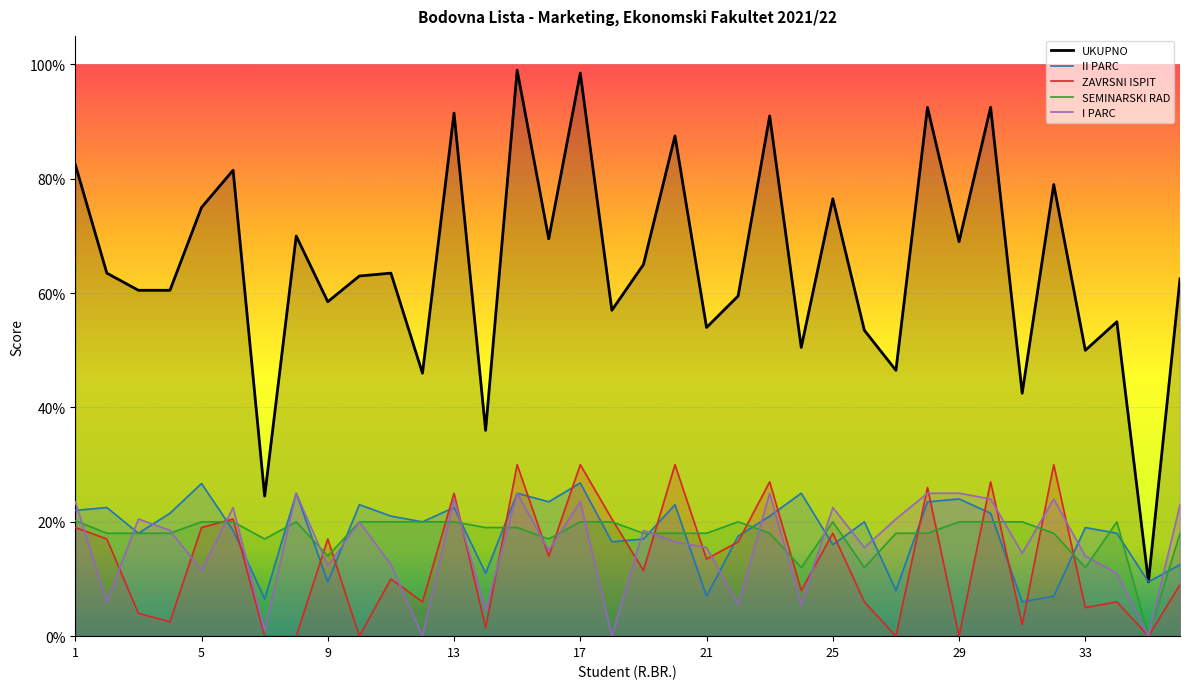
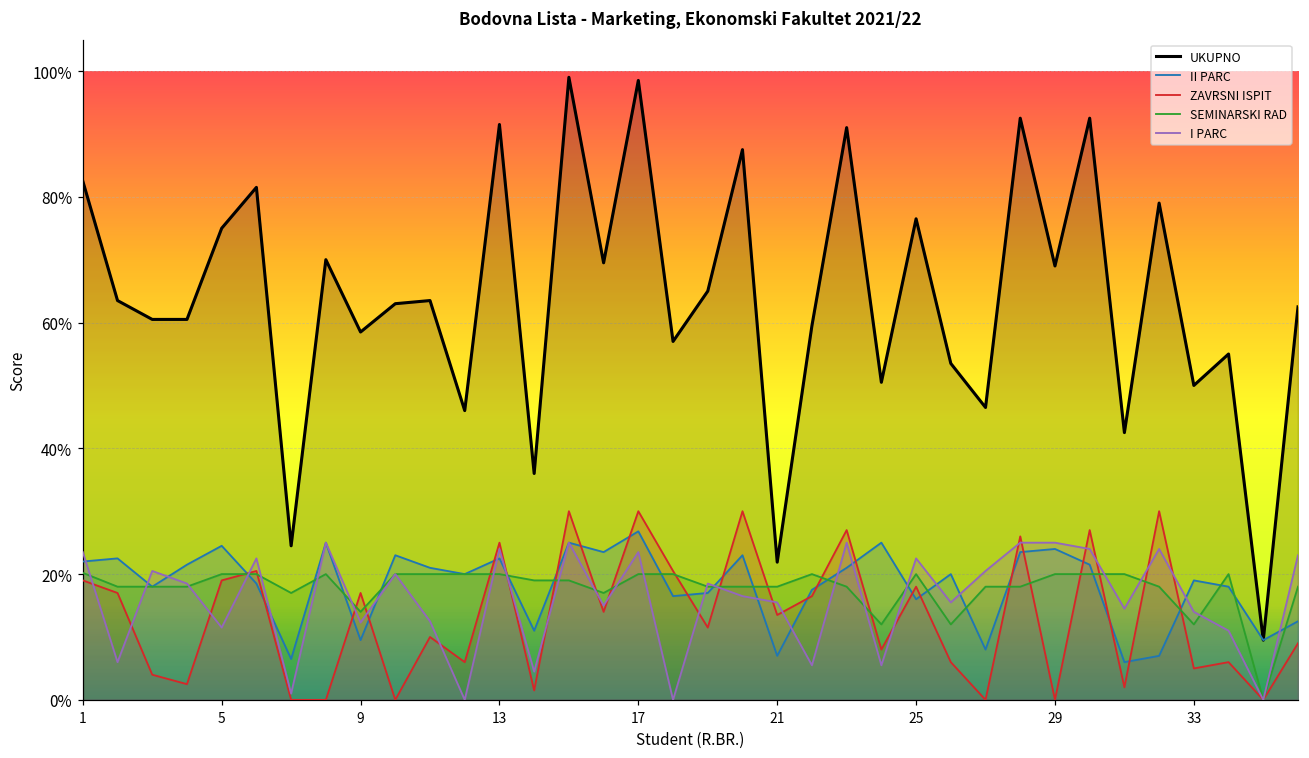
II PARC, 5: 27% -> 25%
UKUPNO, 21: 54% -> 22%
